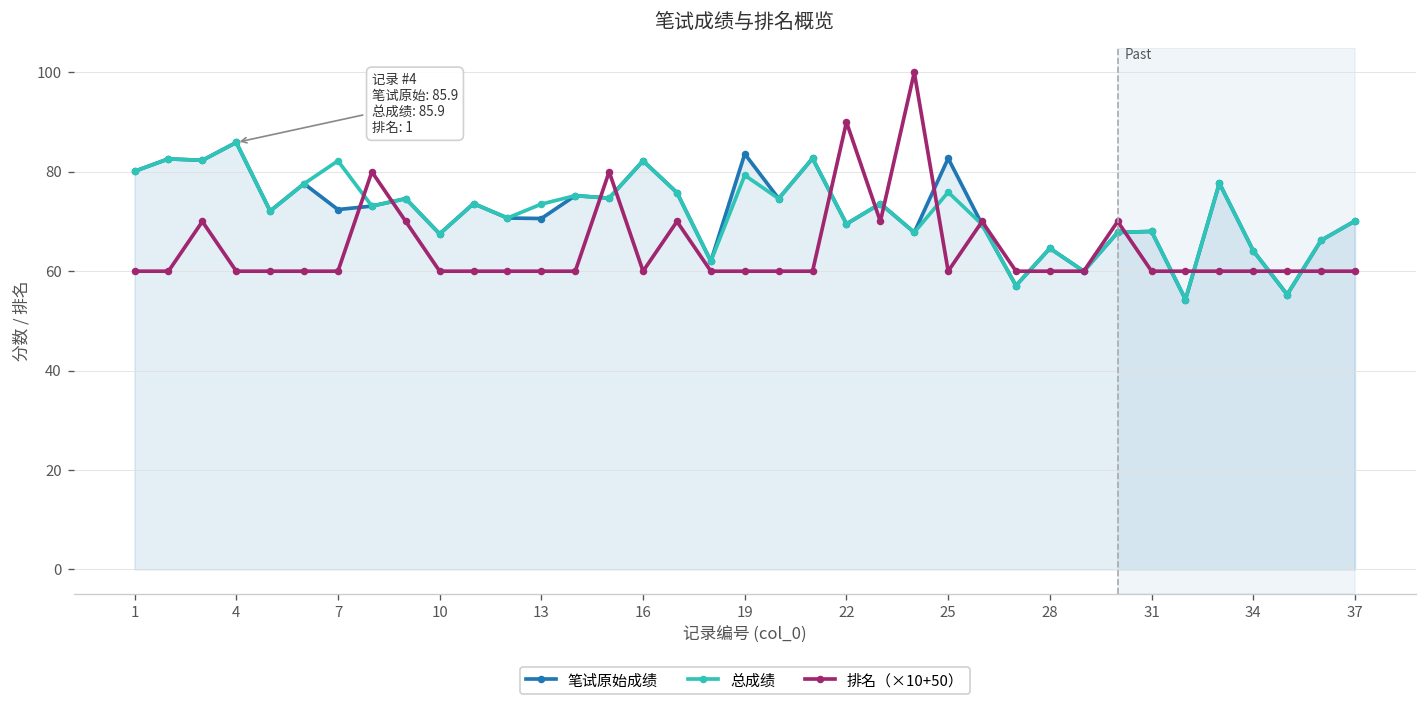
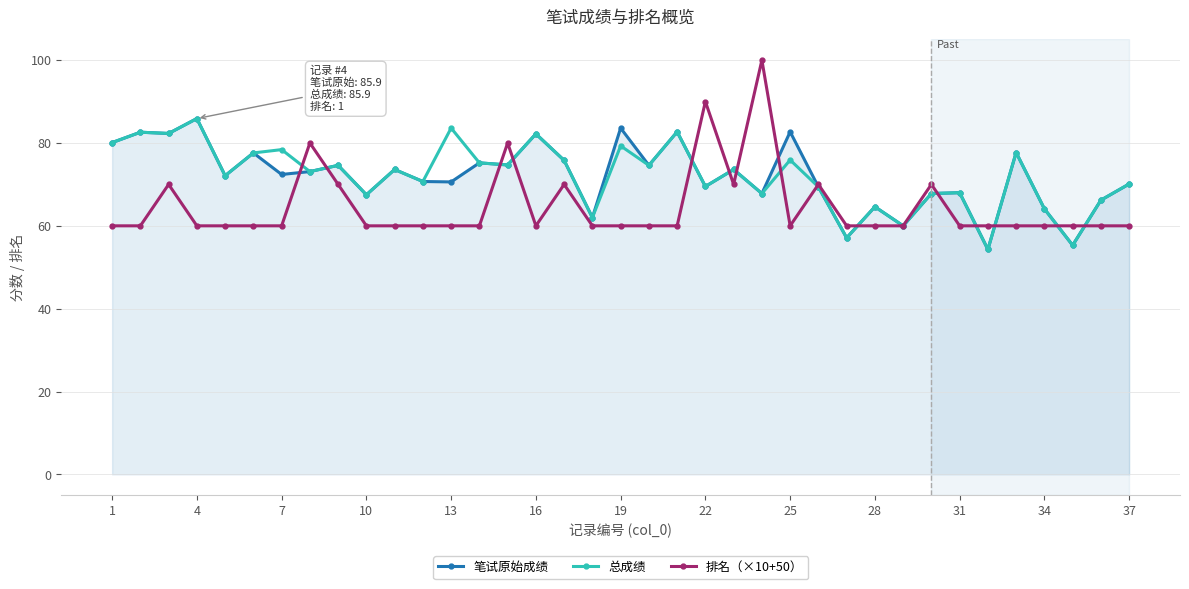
总成绩, 7: 82 -> 78
总成绩, 13: 74 -> 84
